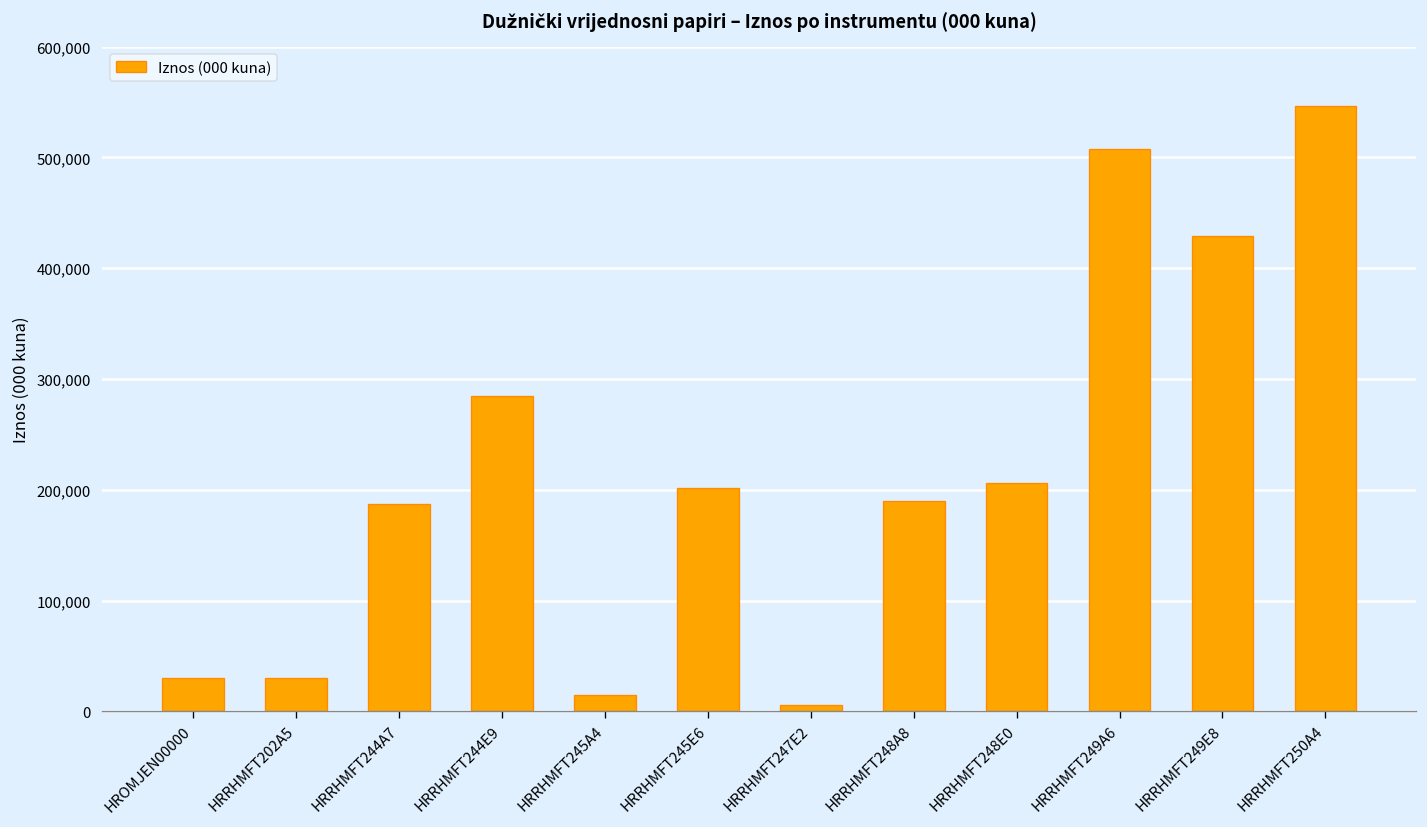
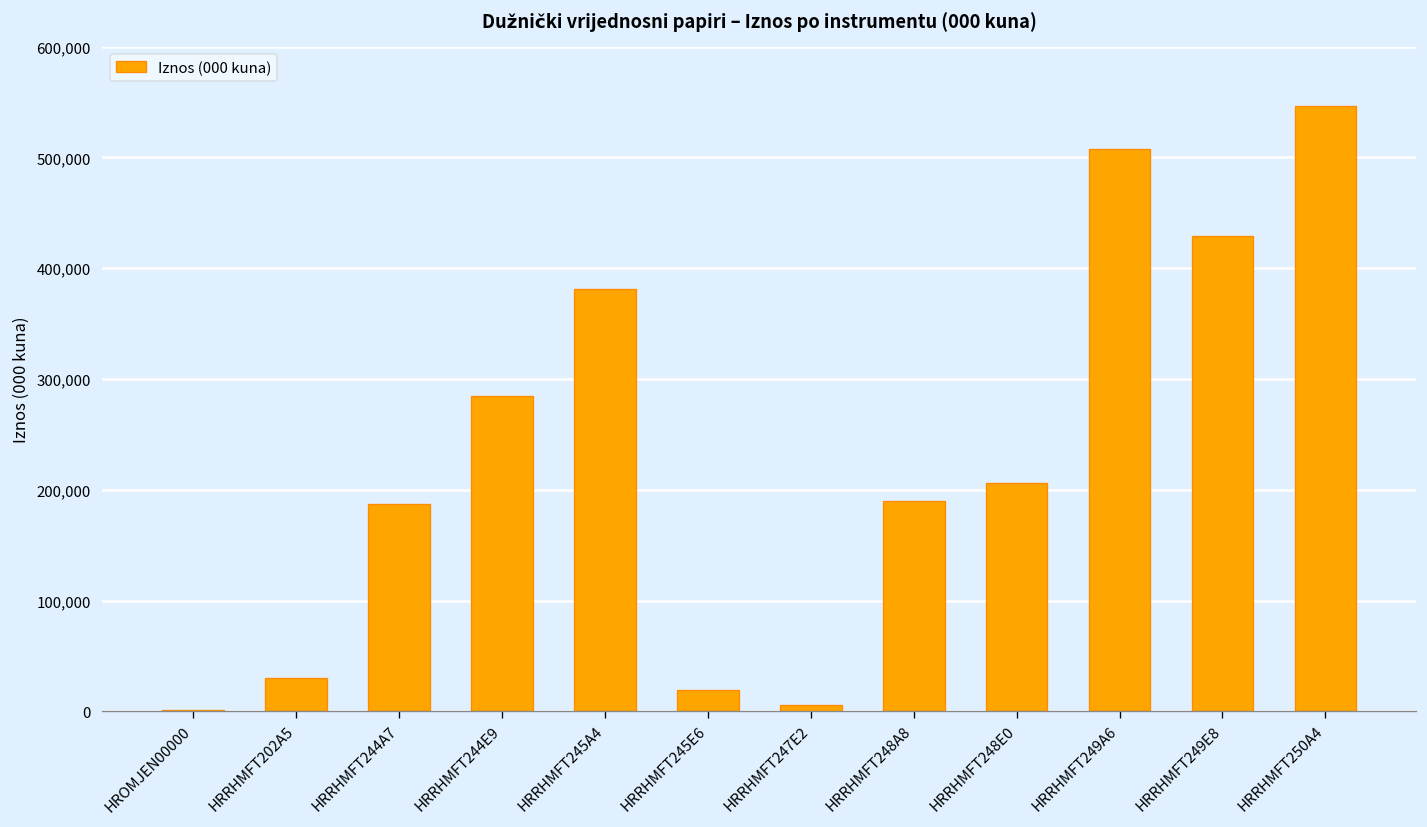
HROMJEN00000: 30,000 -> 0
HRRHMFT245A4: 10,000 -> 380,000
HRRHMFT245E6: 200,000 -> 20,000
